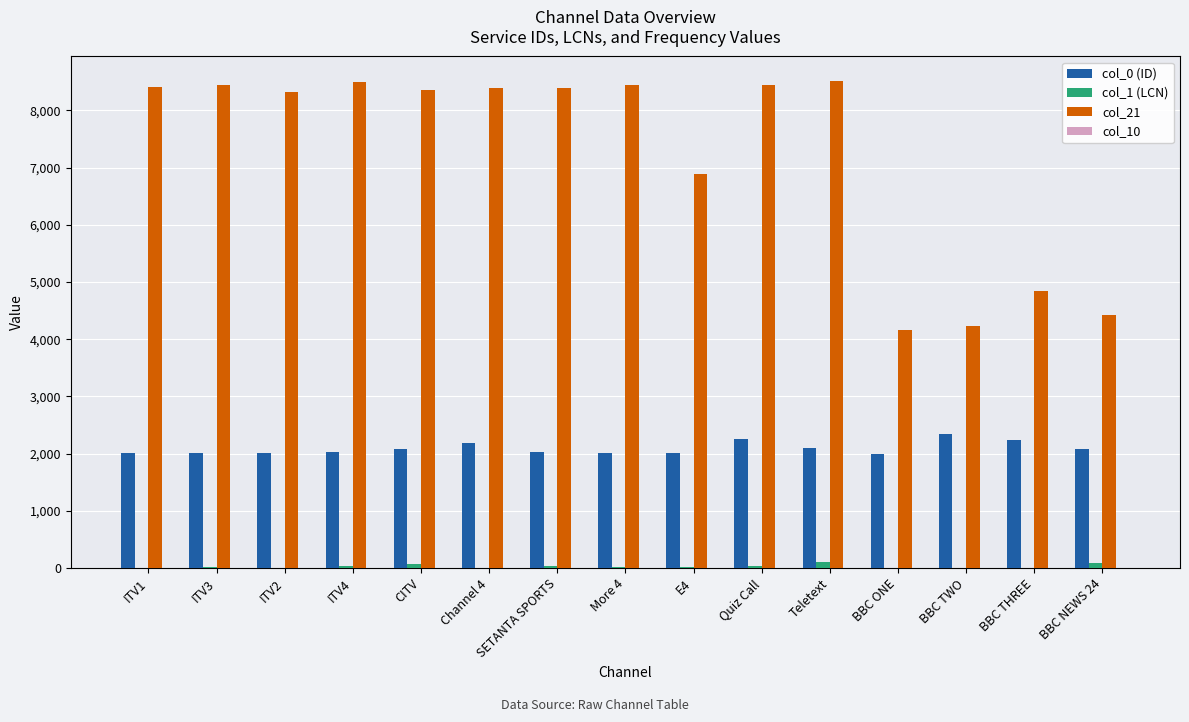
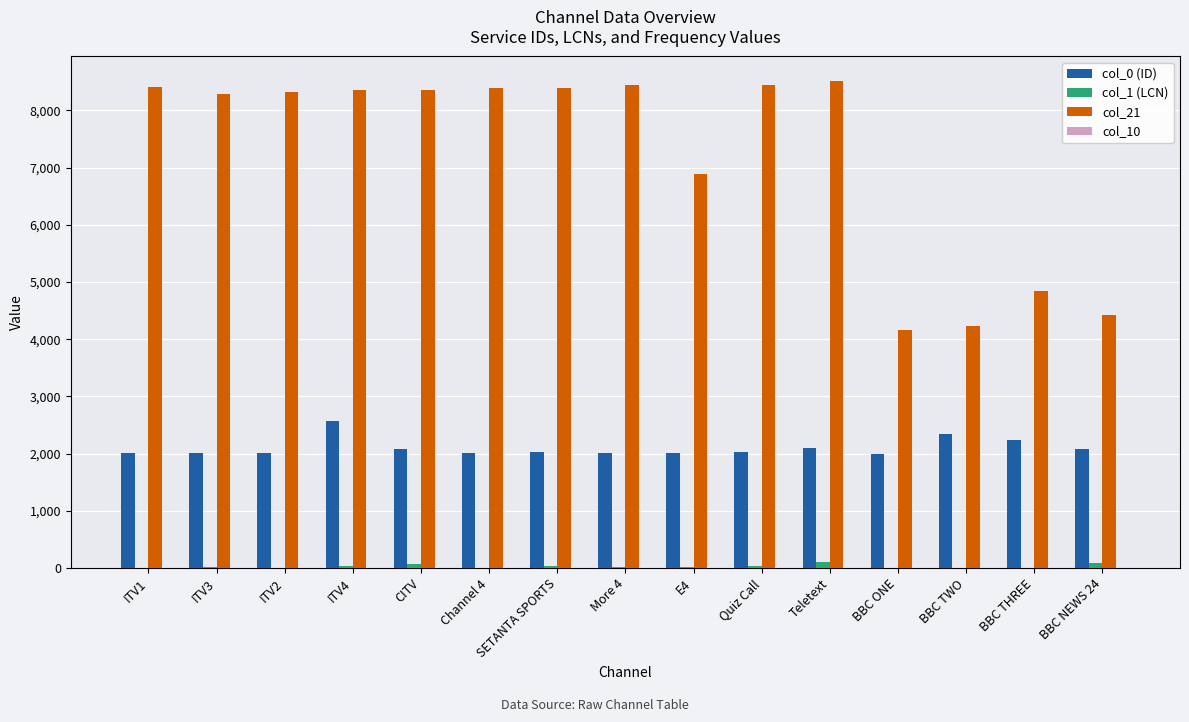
col_21, ITV3: 8,400 -> 8,300
col_0 (ID), ITV4: 2,000 -> 2,600
col_21, ITV4: 8,500 -> 8,400
col_0 (ID), Channel 4: 2,200 -> 2,000
col_0 (ID), Quiz Call: 2,300 -> 2,000
